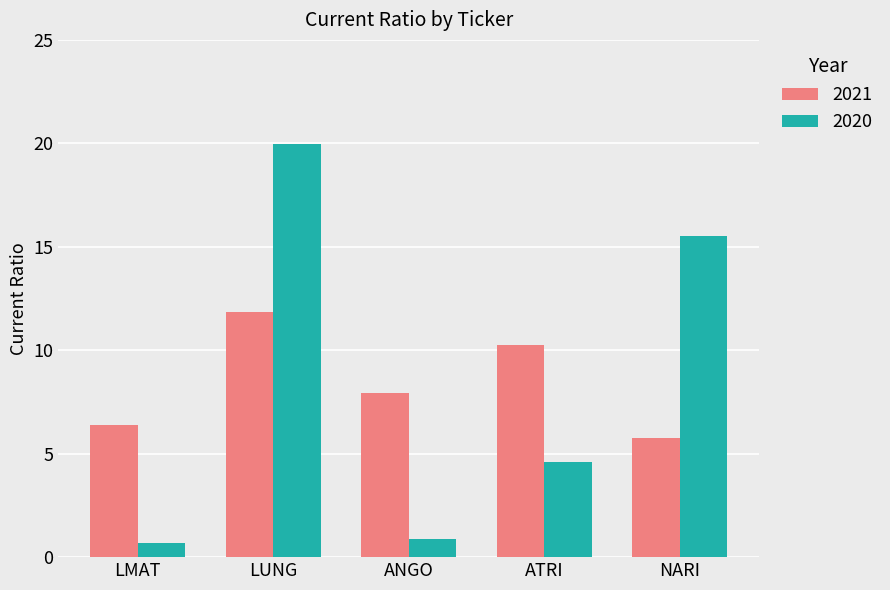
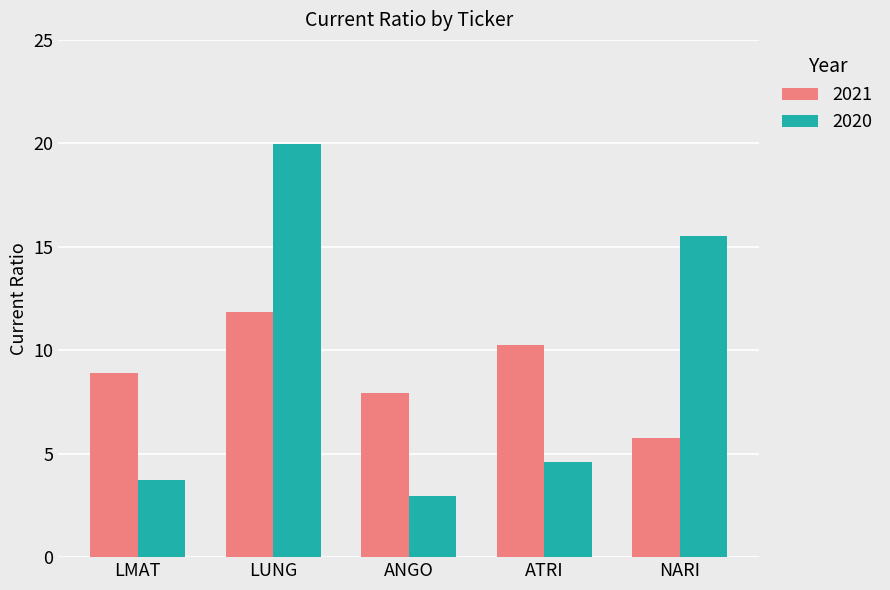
2021, LMAT: 6.4 -> 8.9
2020, LMAT: 0.7 -> 3.8
2020, ANGO: 0.9 -> 3.0
